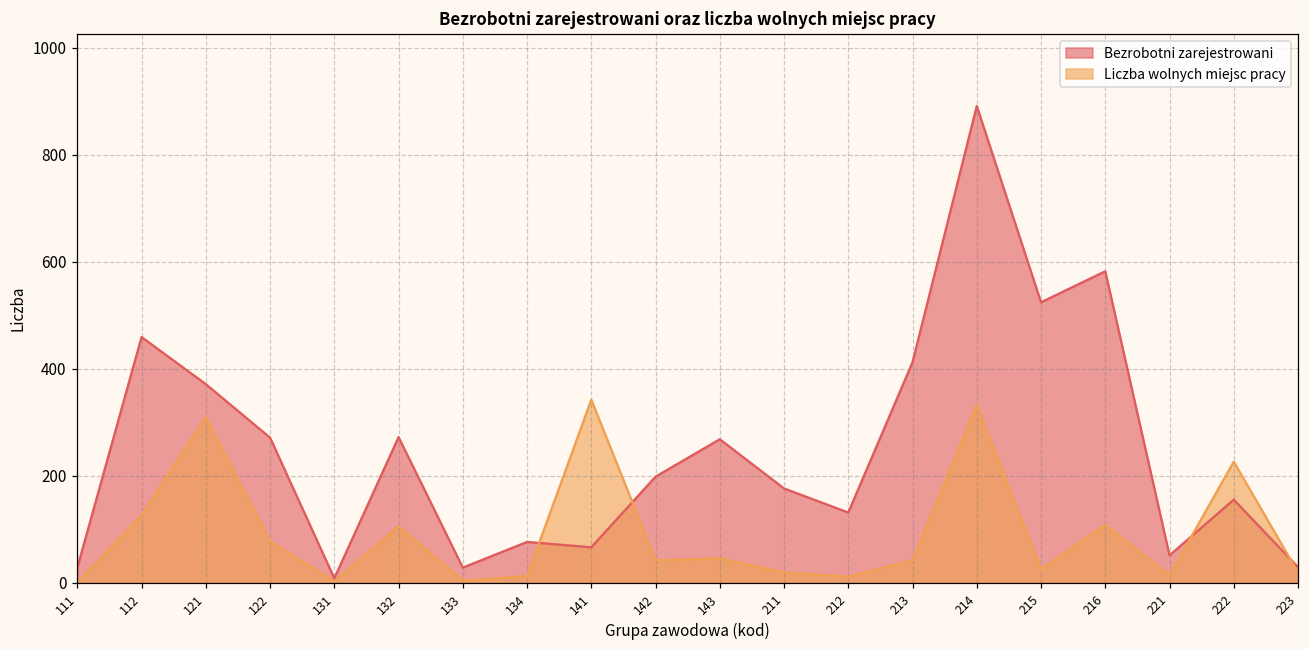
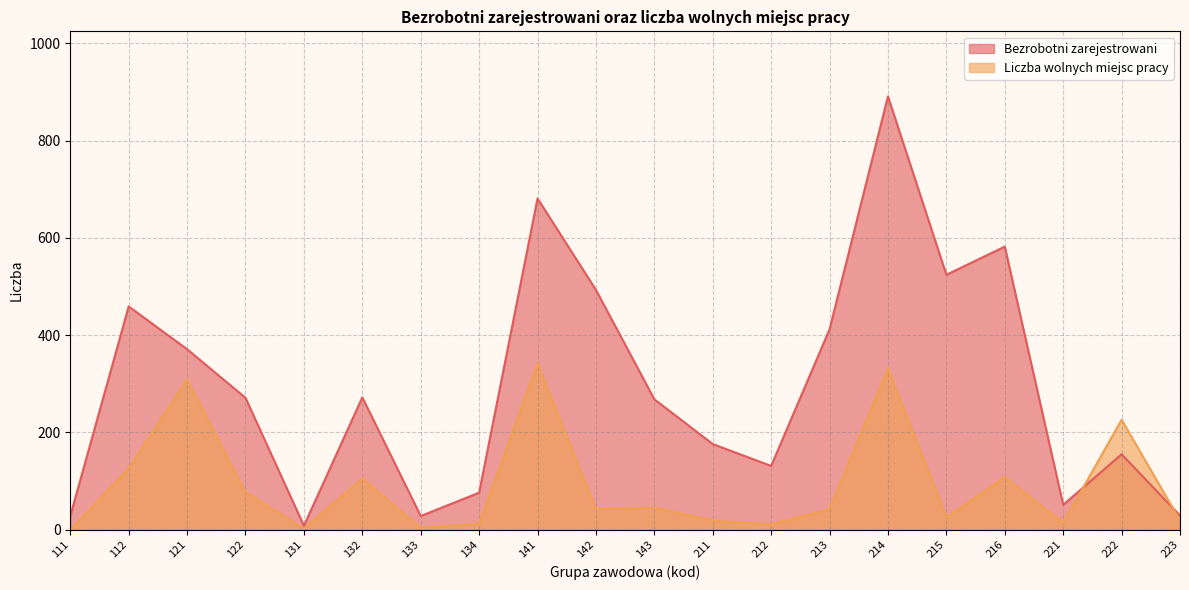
Bezrobotni zarejestrowani, 141: 70 -> 680
Bezrobotni zarejestrowani, 142: 200 -> 490
